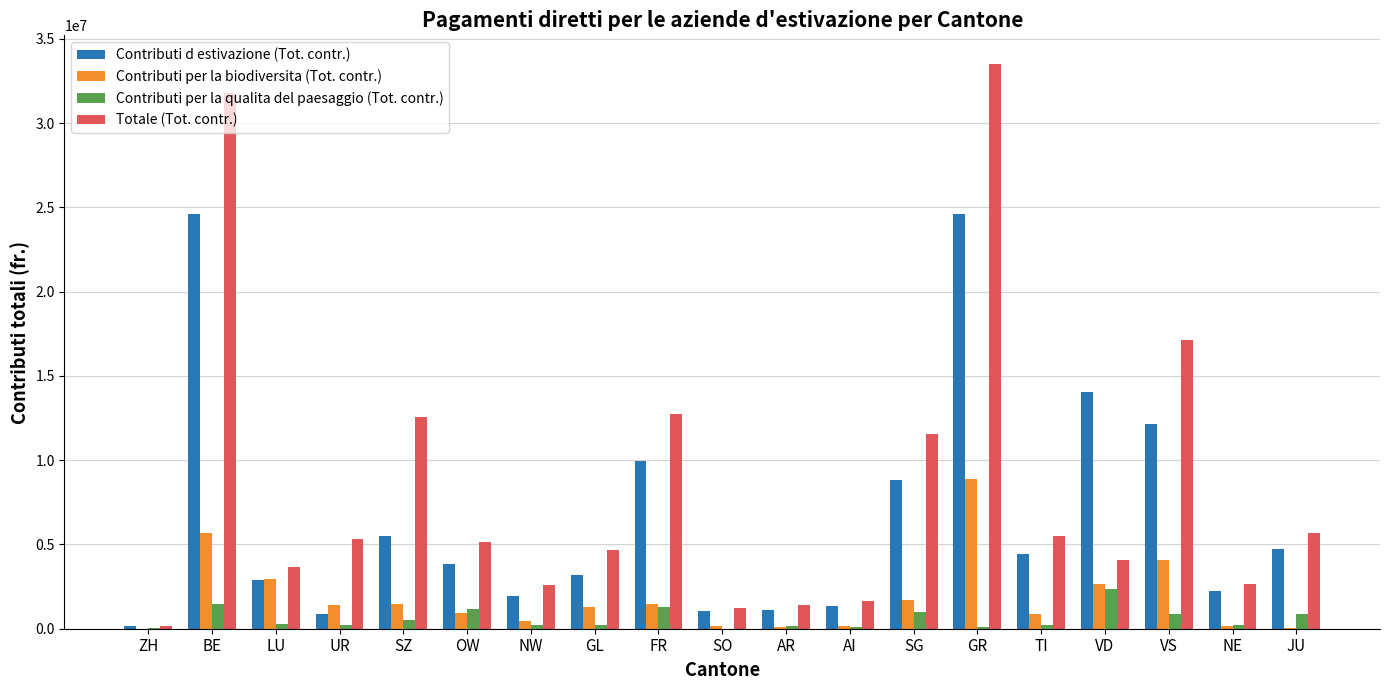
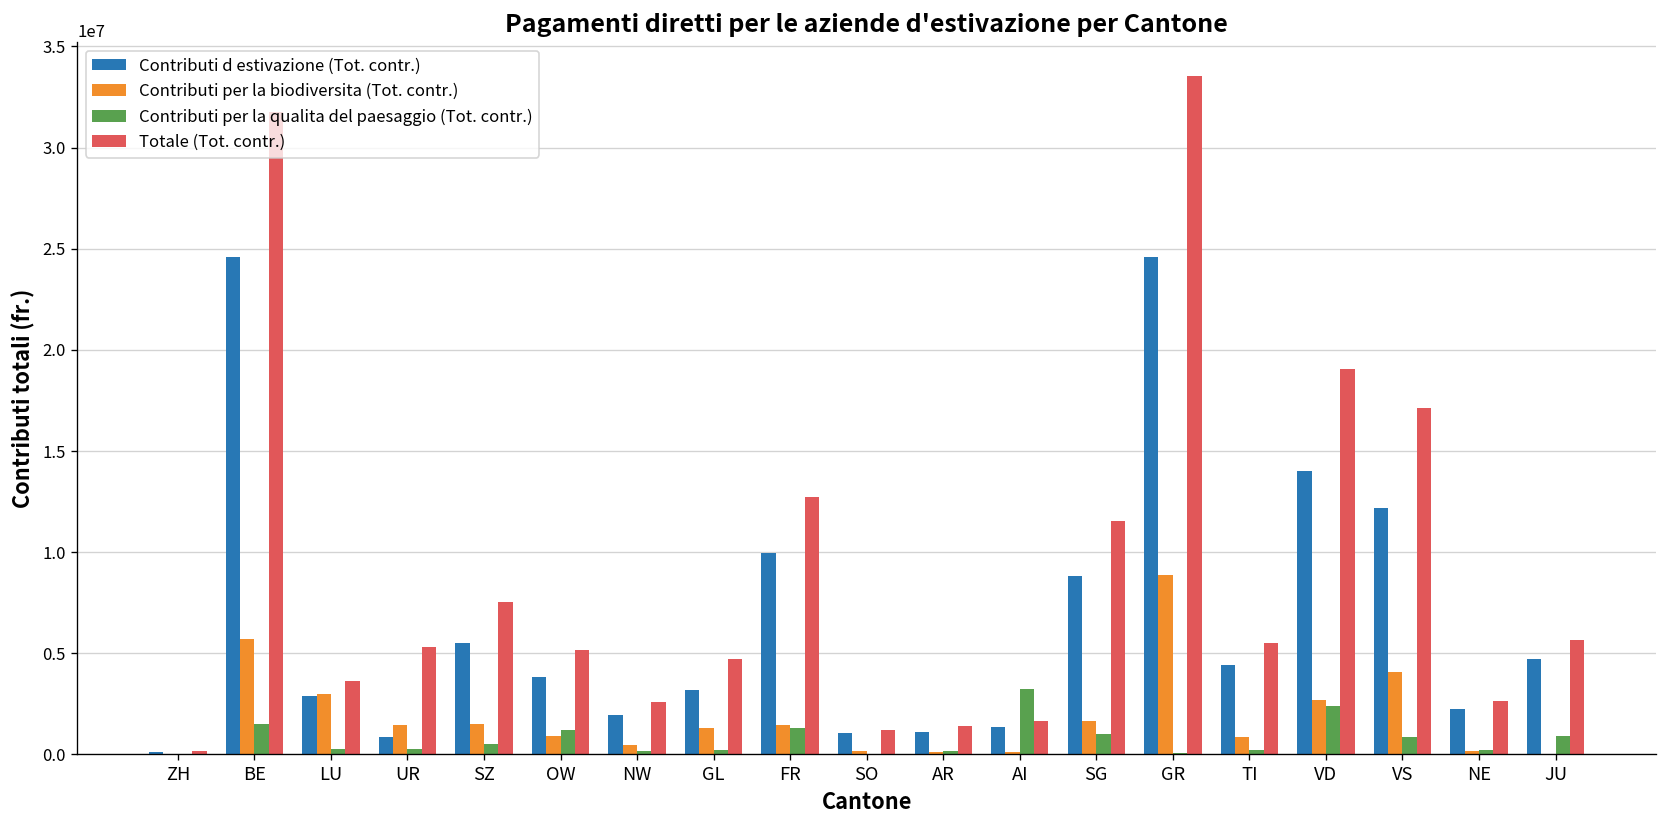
Totale (Tot. contr.), SZ: 12600000 -> 7500000
Contributi per la qualita del paesaggio (Tot. contr.), AI: 100000 -> 3200000
Totale (Tot. contr.), VD: 4100000 -> 19100000
